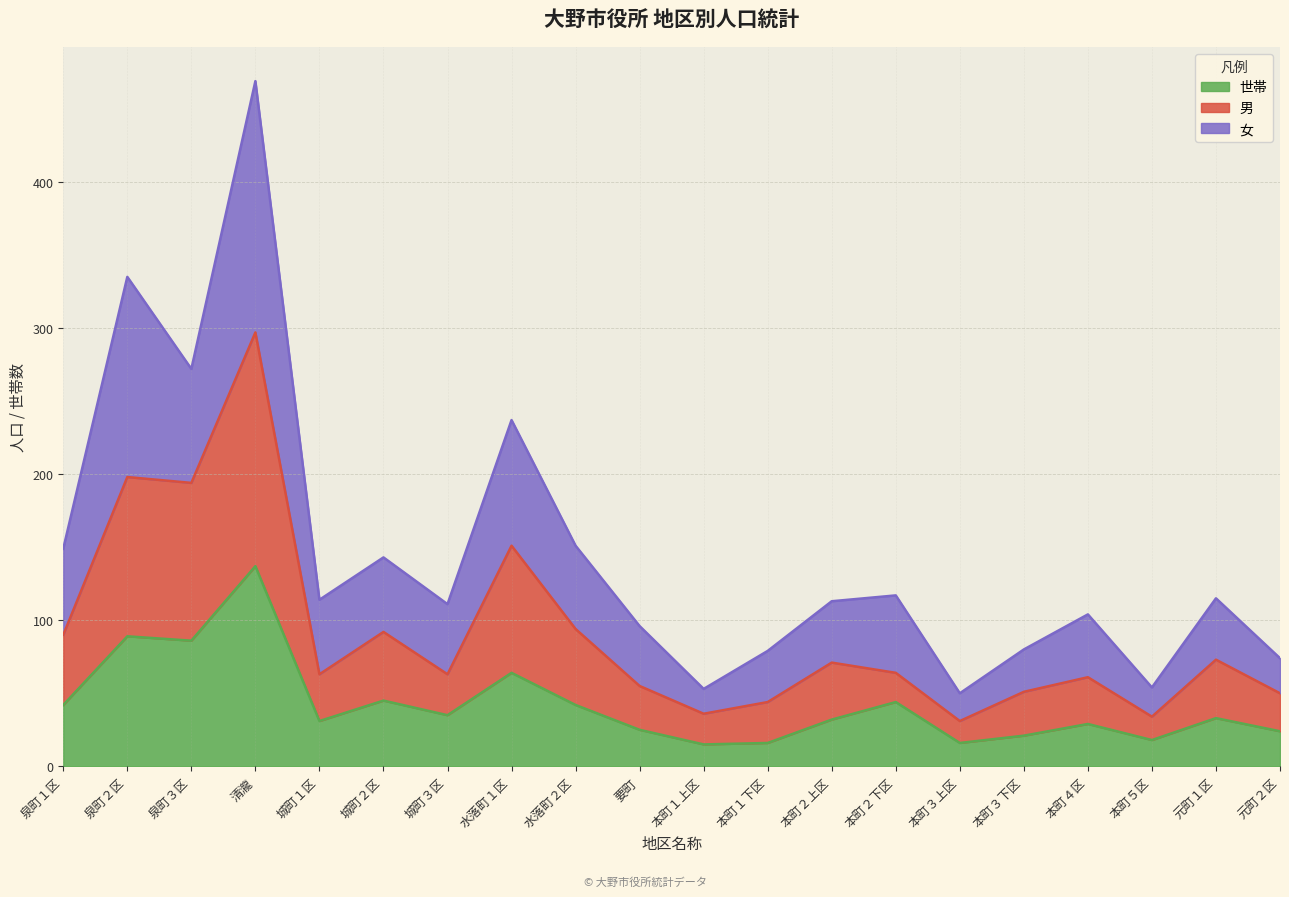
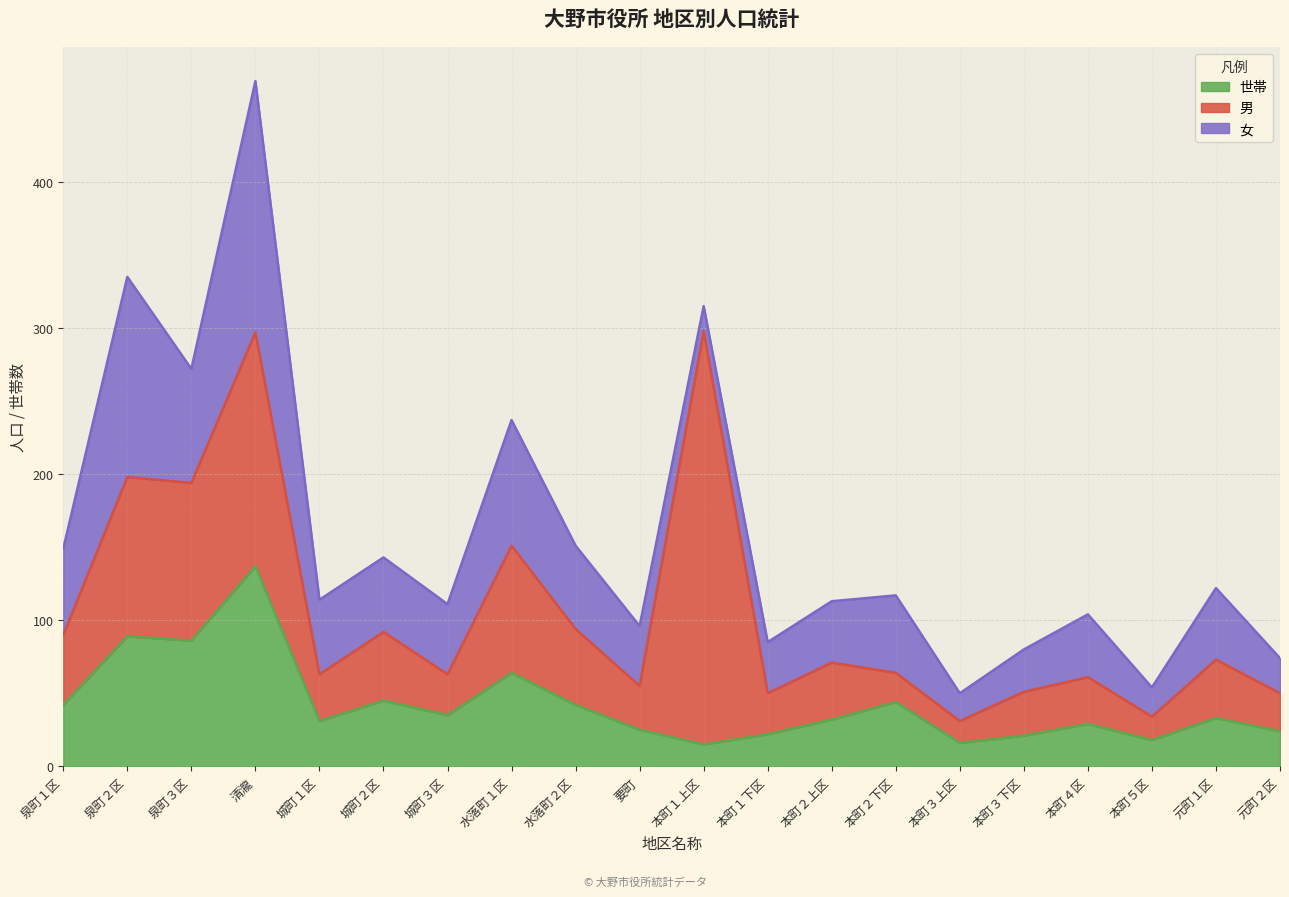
男, 本町１上区: 21 -> 283
世帯, 本町１下区: 16 -> 22
女, 元町１区: 42 -> 49
